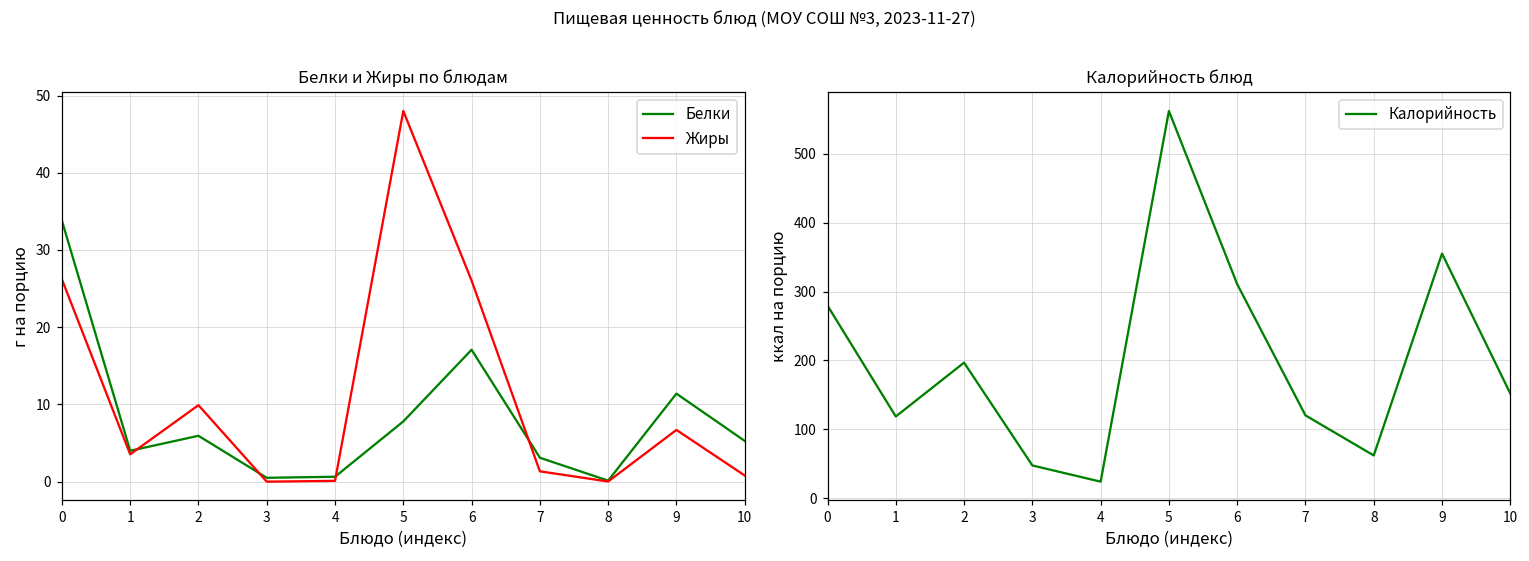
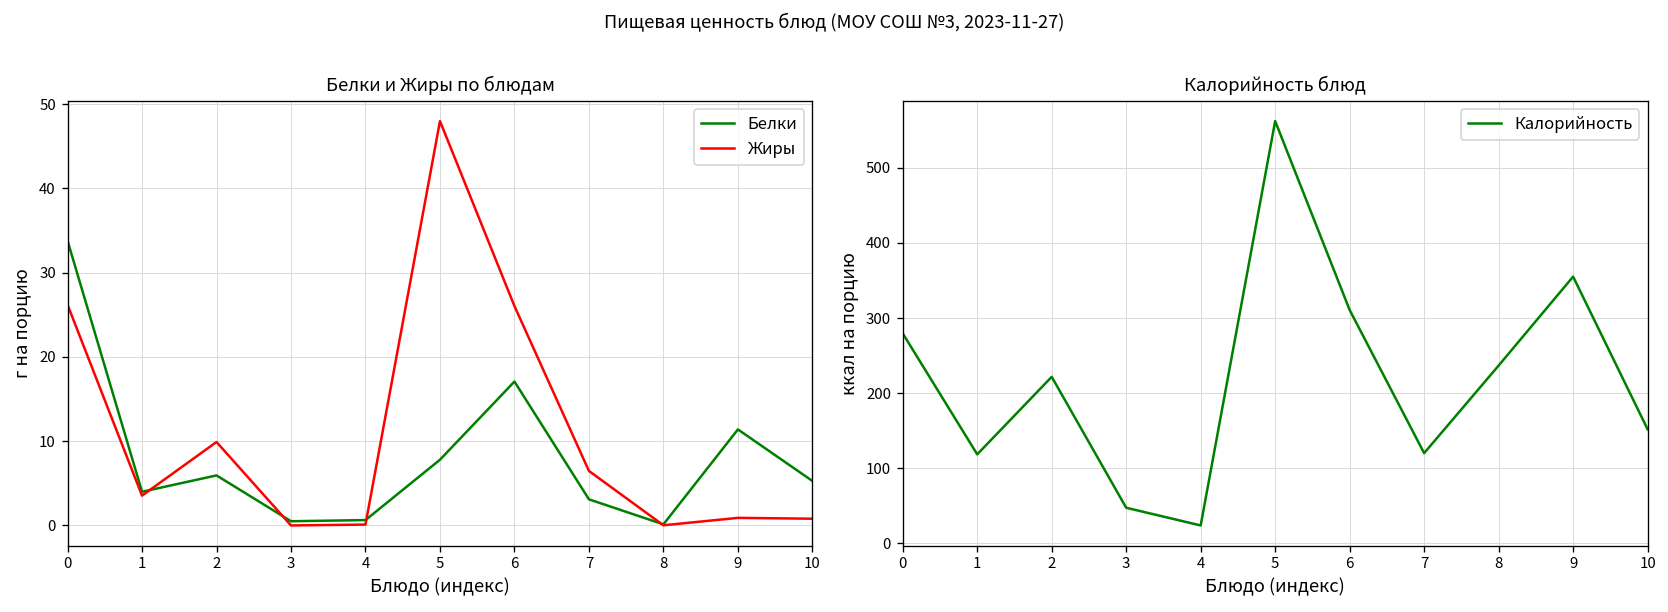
Белки и Жиры по блюдам, Жиры, 7: 1 -> 6
Белки и Жиры по блюдам, Жиры, 9: 7 -> 1
Калорийность блюд, 2: 200 -> 220
Калорийность блюд, 8: 60 -> 240
